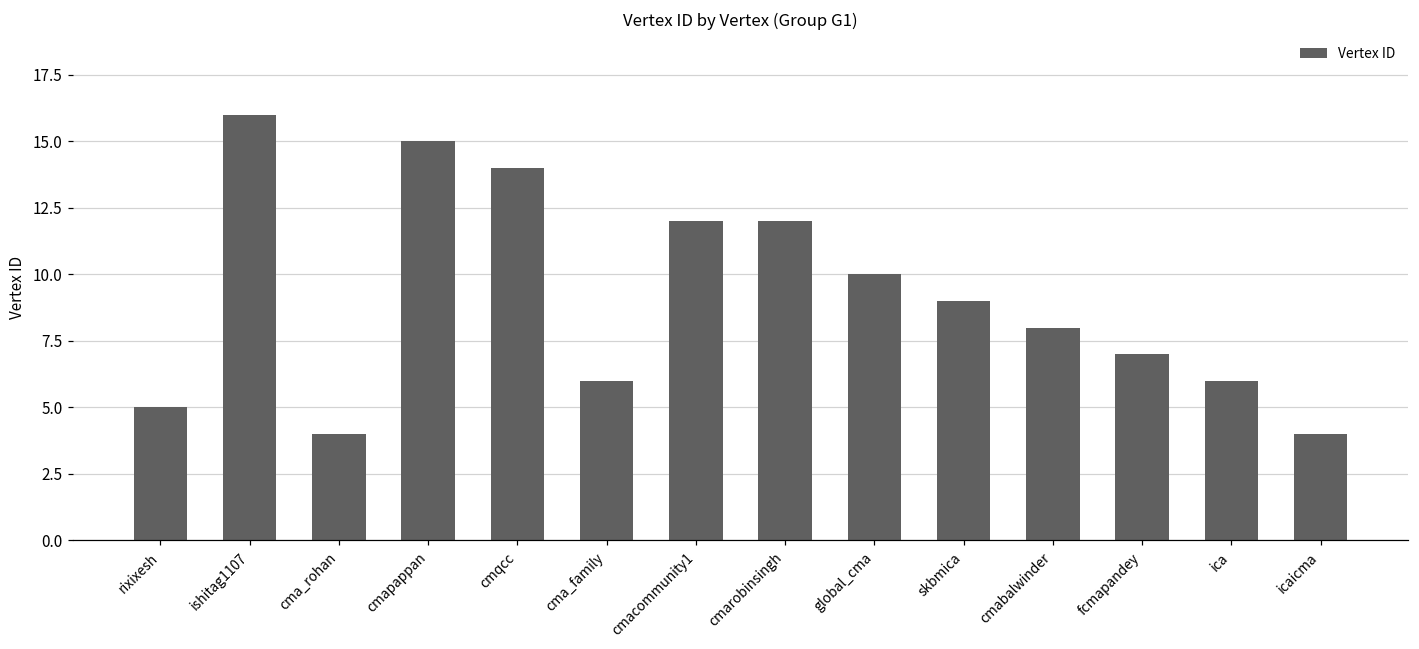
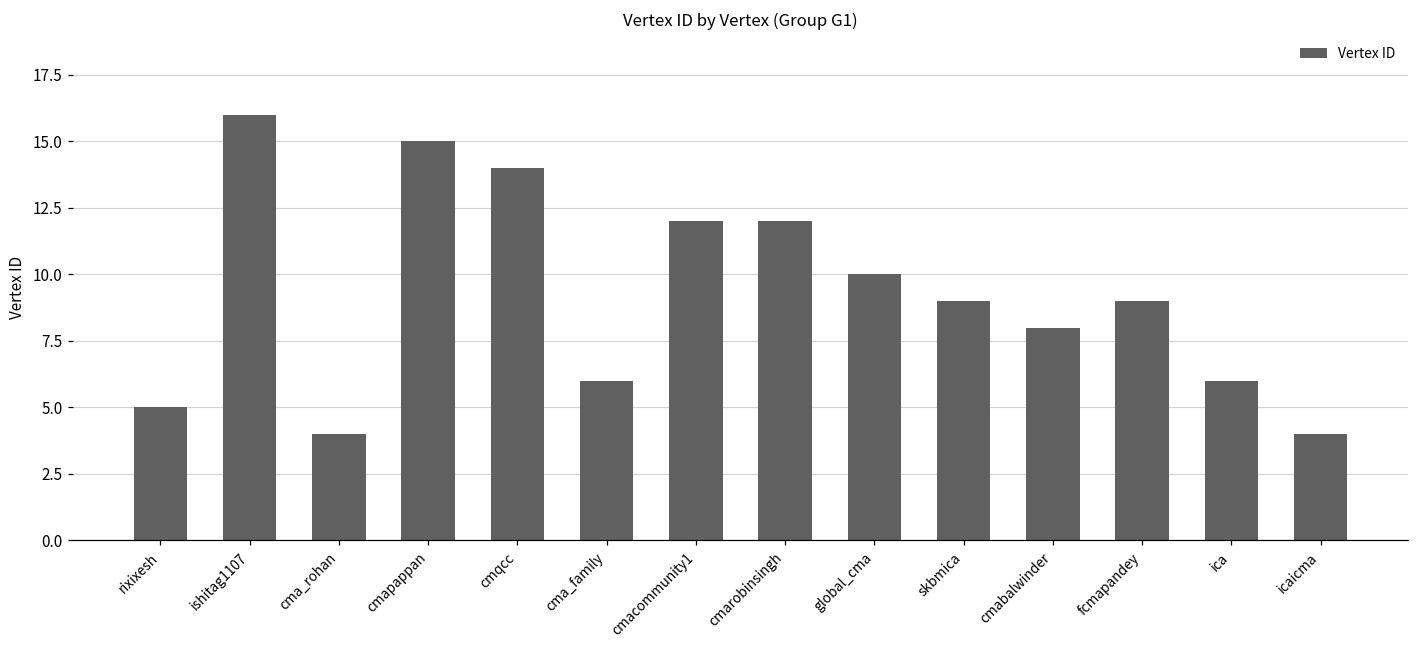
fcmapandey: 7 -> 9
